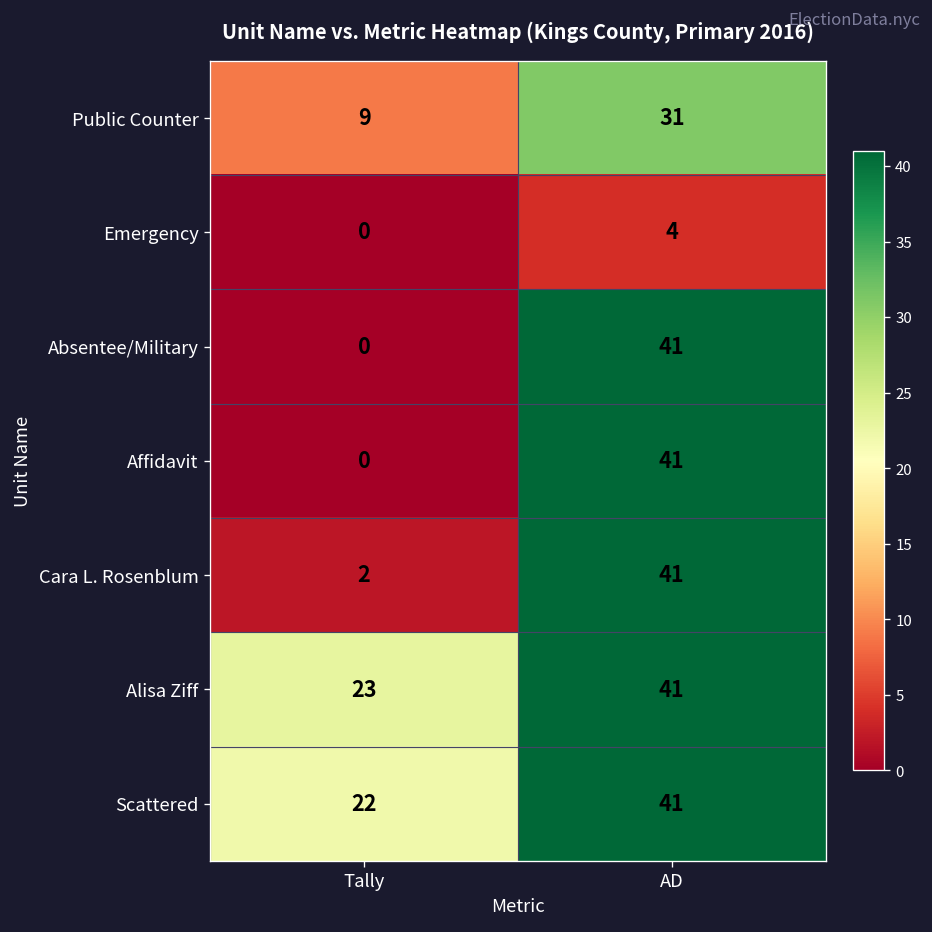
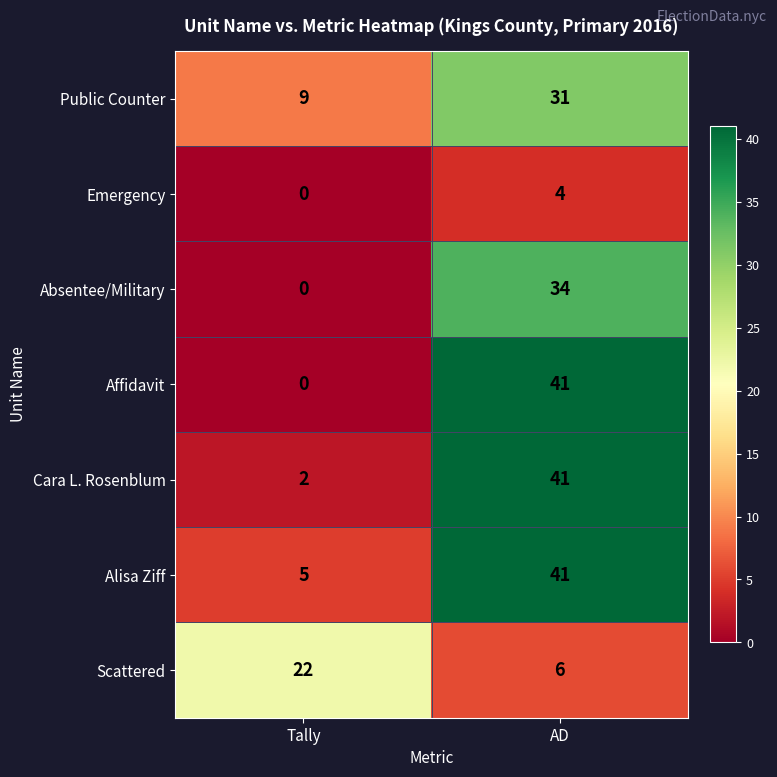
Absentee/Military, AD: 41 -> 34
Alisa Ziff, Tally: 23 -> 5
Scattered, AD: 41 -> 6
